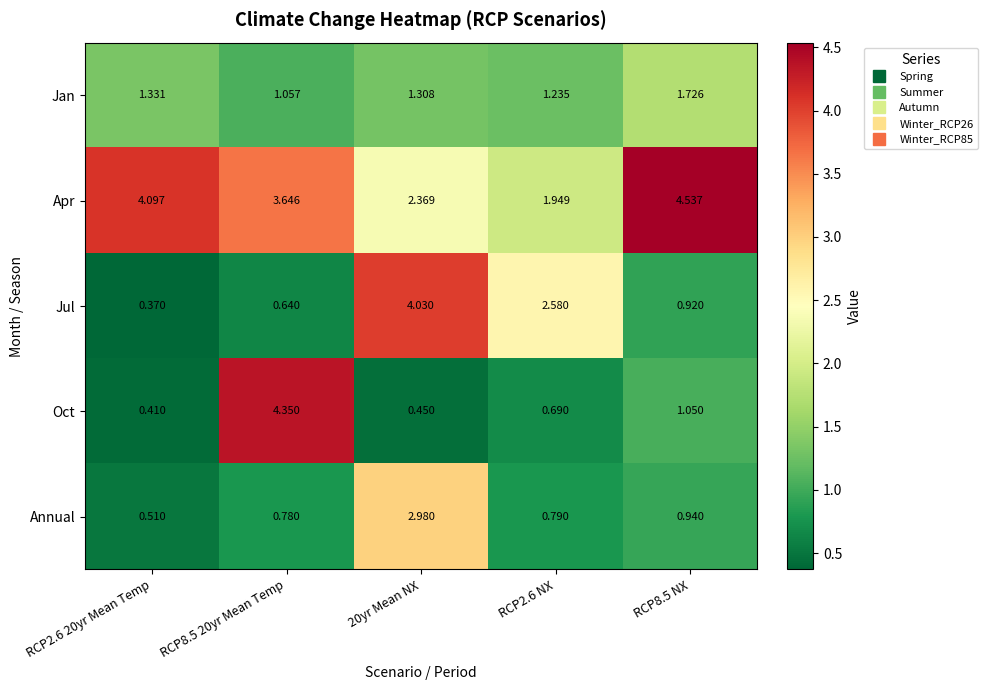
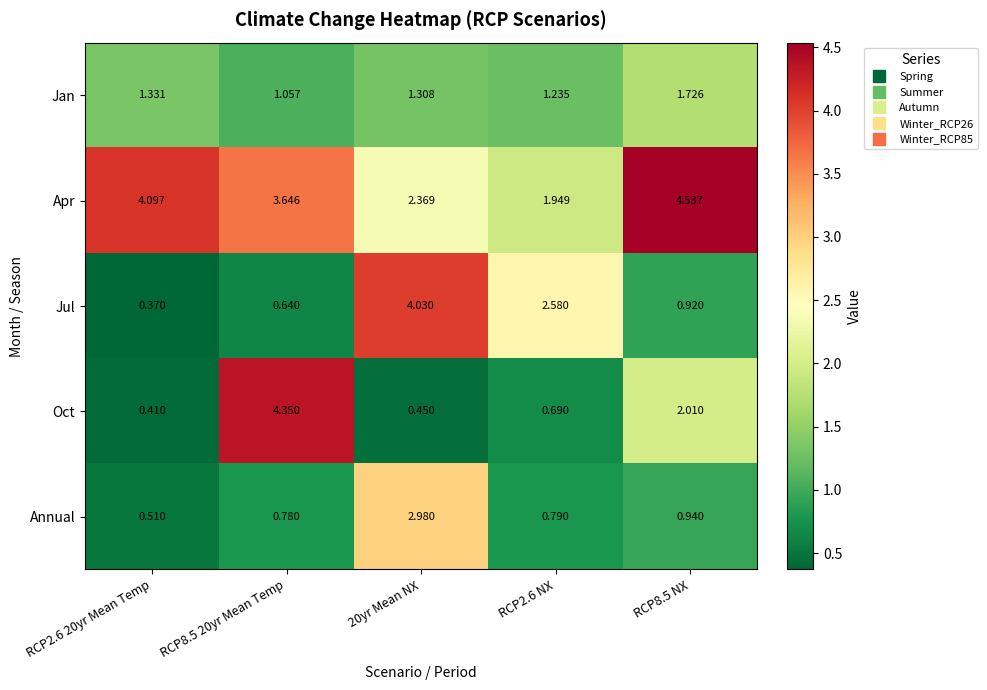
Oct, RCP8.5 NX: 1.050 -> 2.010
